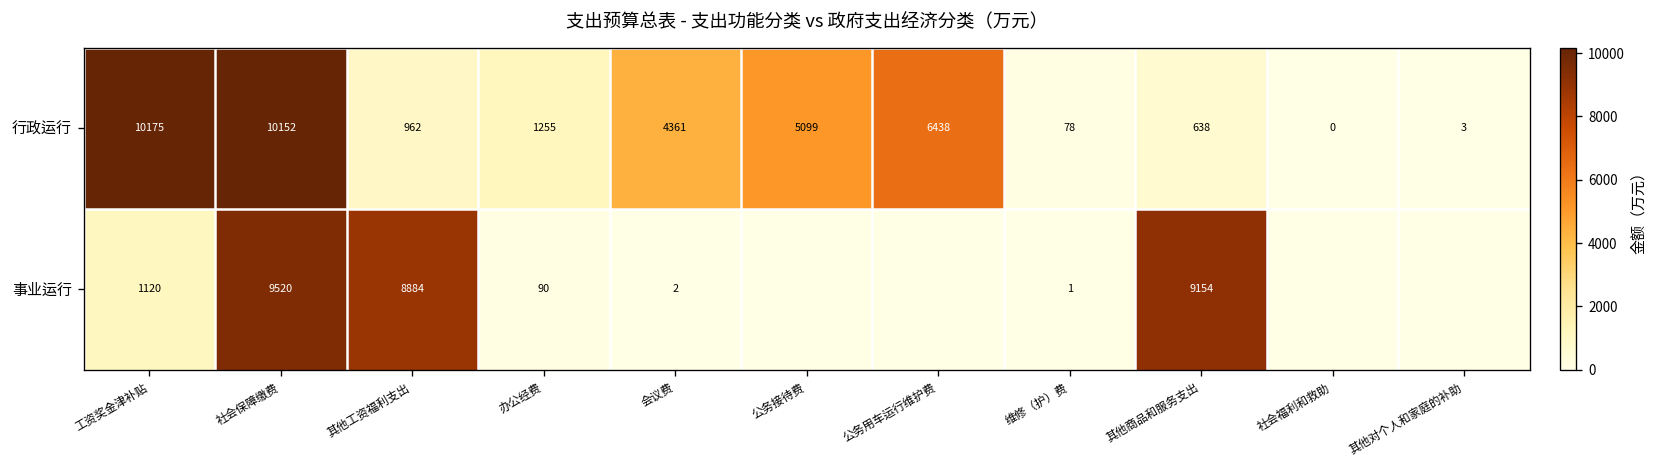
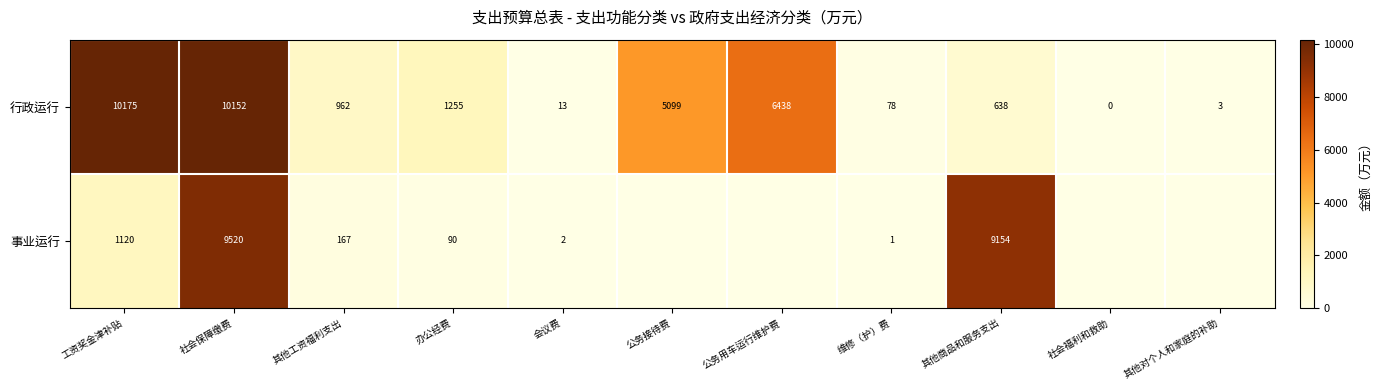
行政运行, 会议费: 4361 -> 13
事业运行, 其他工资福利支出: 8884 -> 167
